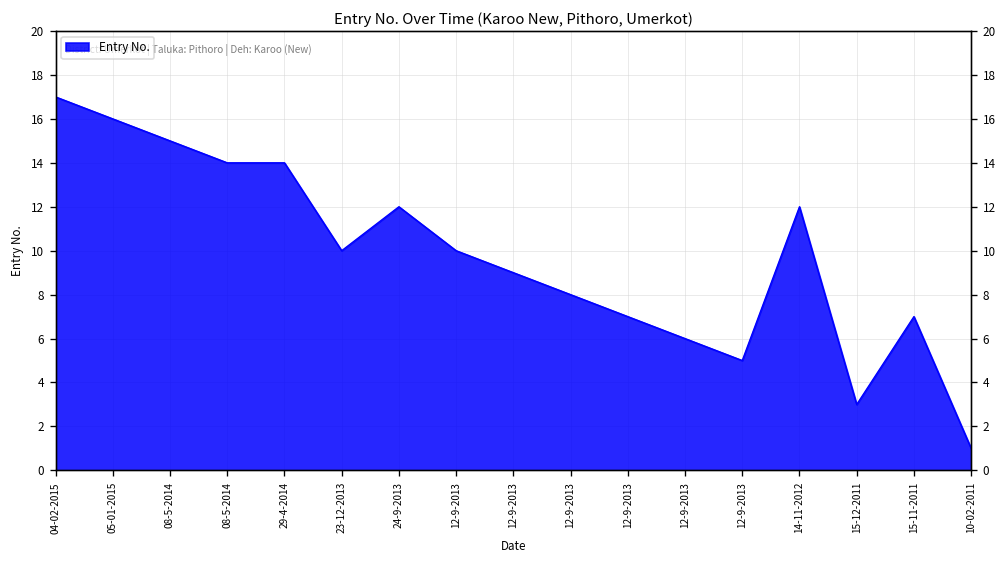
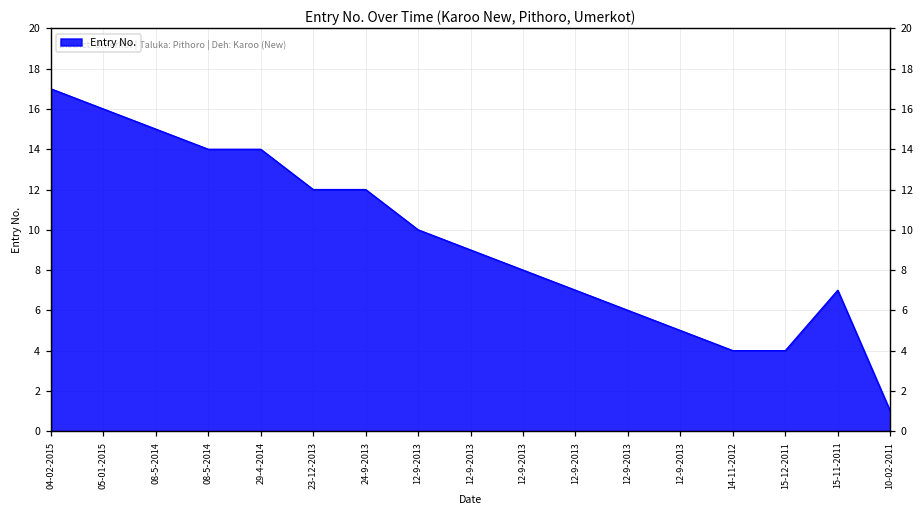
23-12-2013: 10 -> 12
14-11-2012: 12 -> 4
15-12-2011: 3 -> 4
